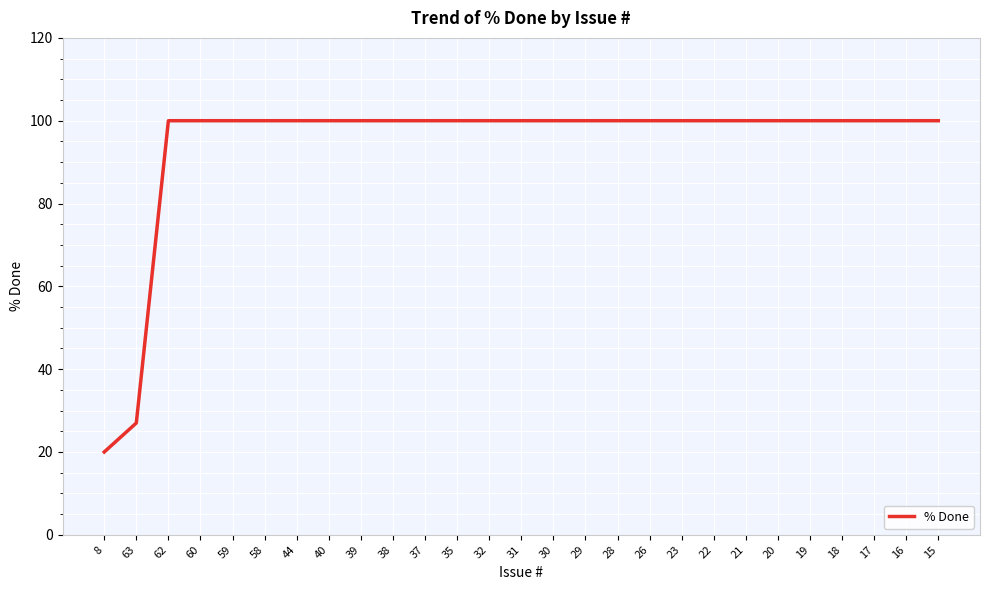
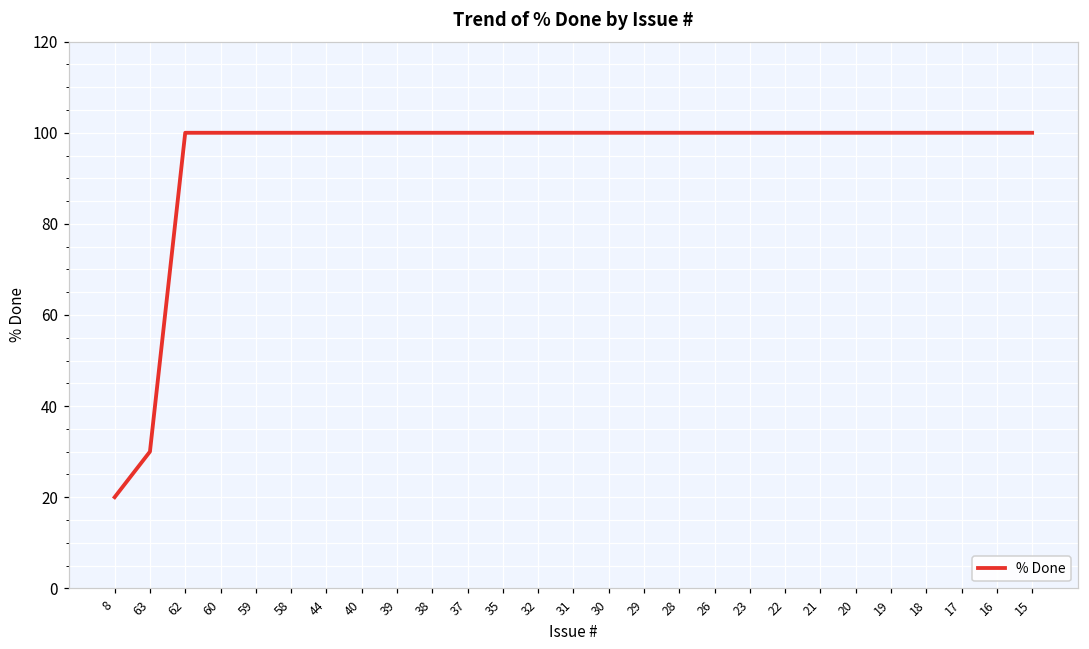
63: 27 -> 30
